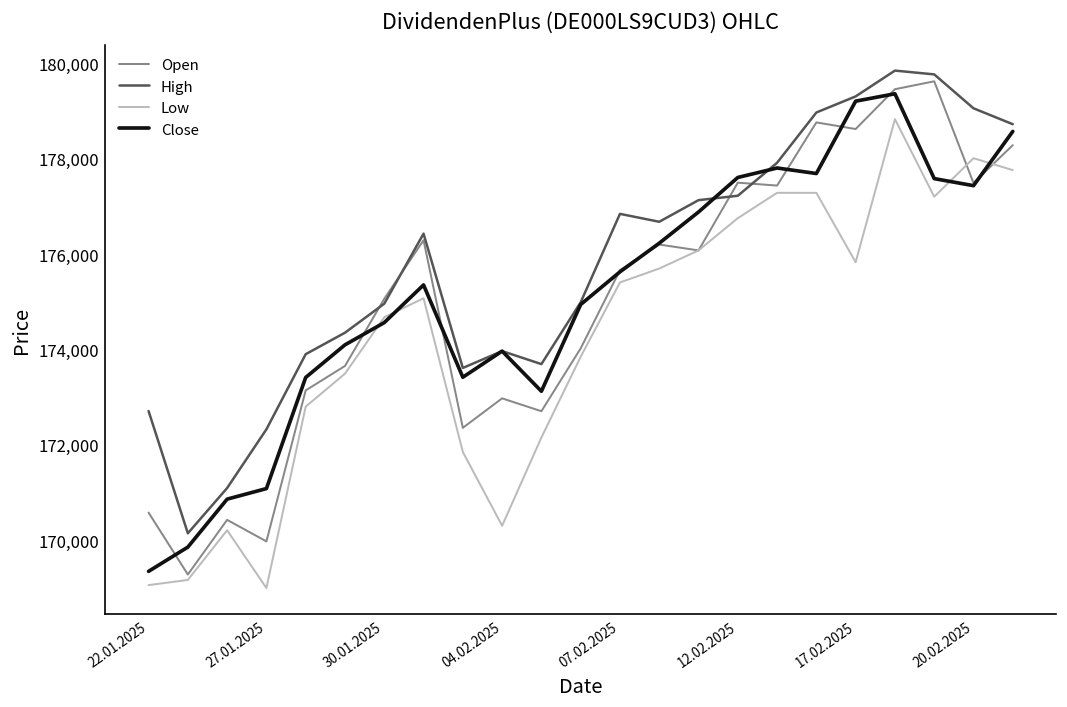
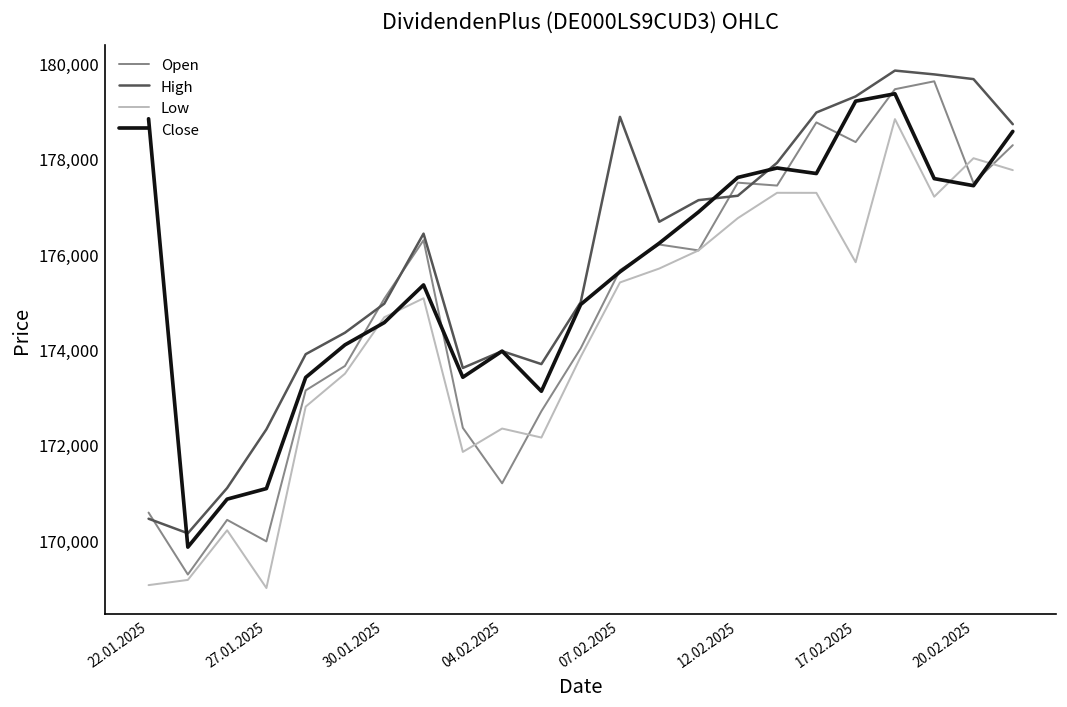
High, 22.01.2025: 172,700 -> 170,400
Close, 22.01.2025: 169,300 -> 178,800
Open, 04.02.2025: 173,000 -> 171,200
Low, 04.02.2025: 170,300 -> 172,300
High, 07.02.2025: 176,800 -> 178,900
Open, 17.02.2025: 178,600 -> 178,400
High, 20.02.2025: 179,100 -> 179,700
